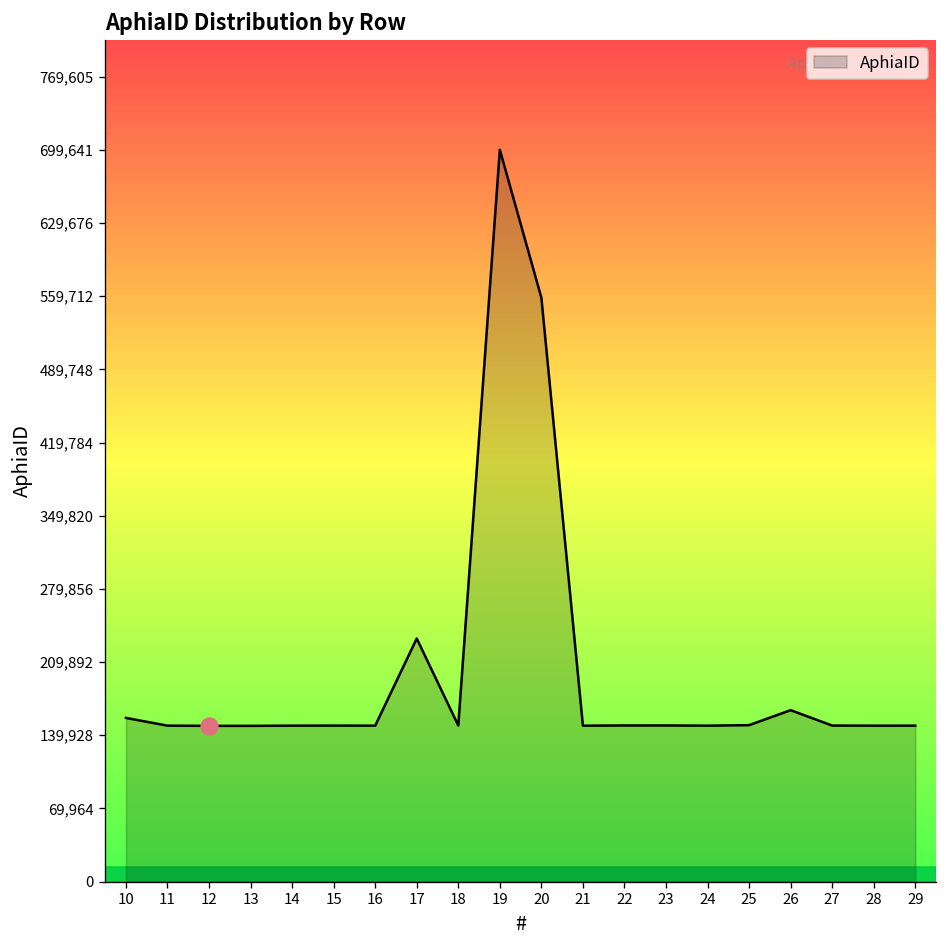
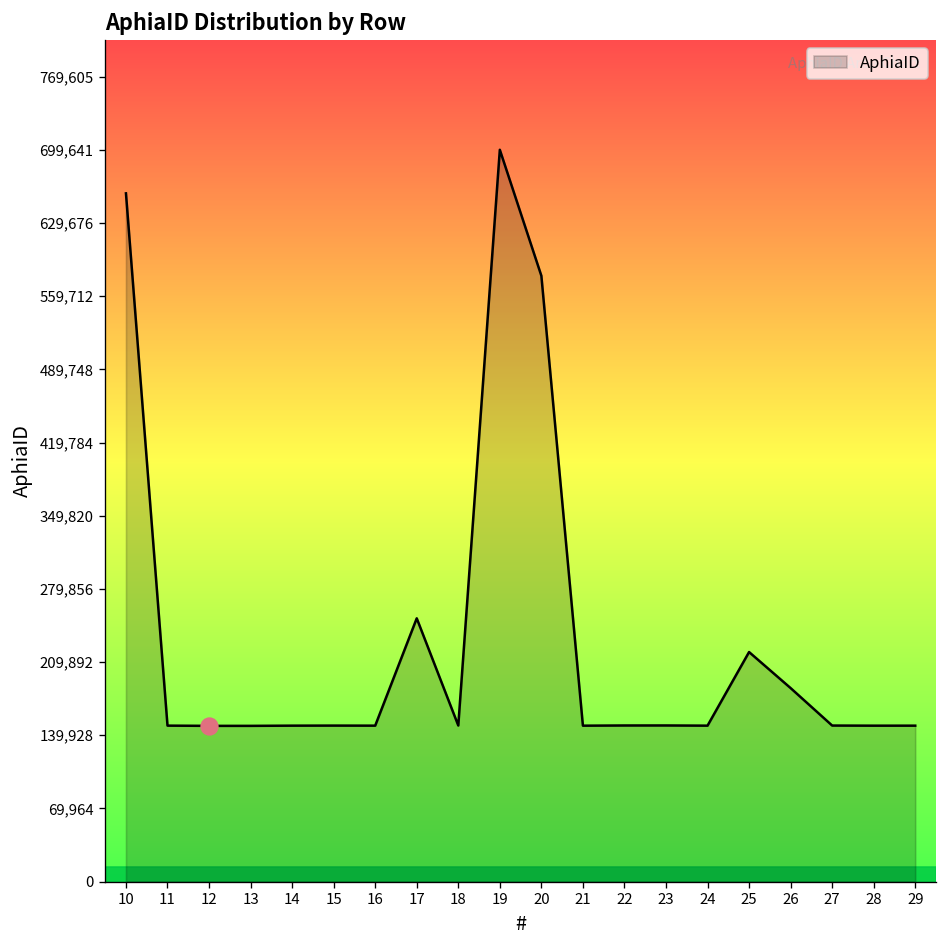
AphiaID, 10: 160,000 -> 660,000
AphiaID, 17: 230,000 -> 250,000
AphiaID, 20: 560,000 -> 580,000
AphiaID, 25: 150,000 -> 220,000
AphiaID, 26: 160,000 -> 190,000
